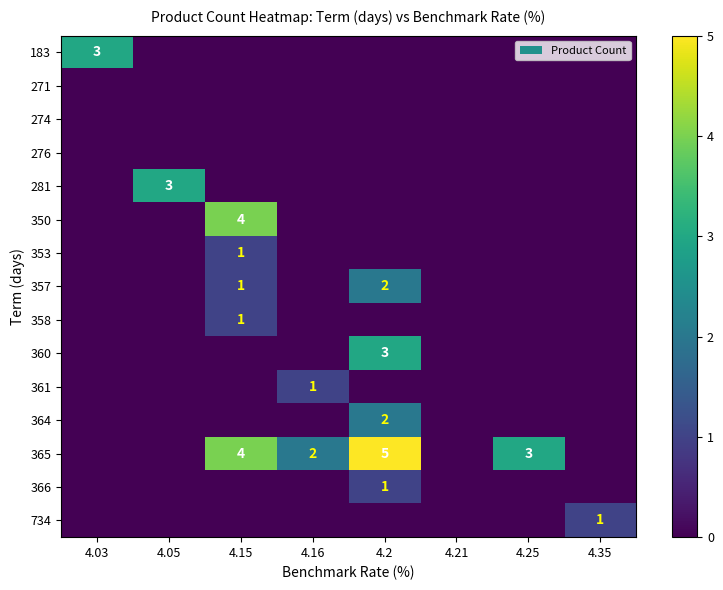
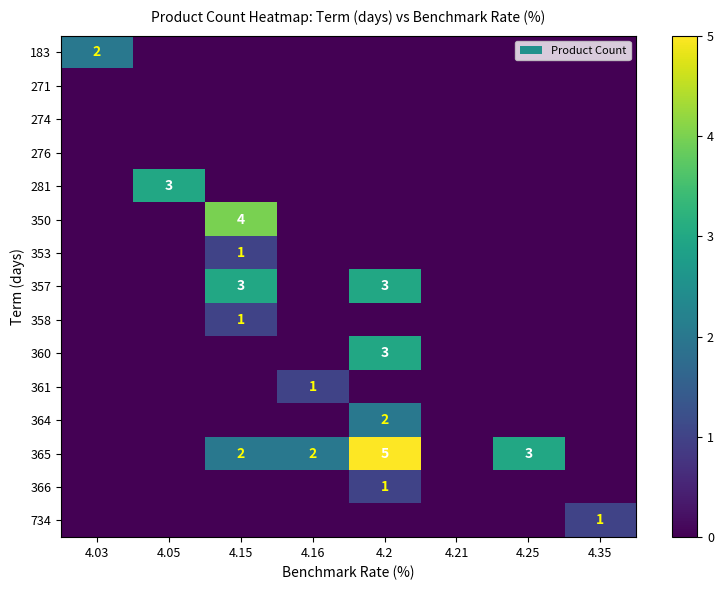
183, 4.03: 3 -> 2
357, 4.15: 1 -> 3
357, 4.2: 2 -> 3
365, 4.15: 4 -> 2
